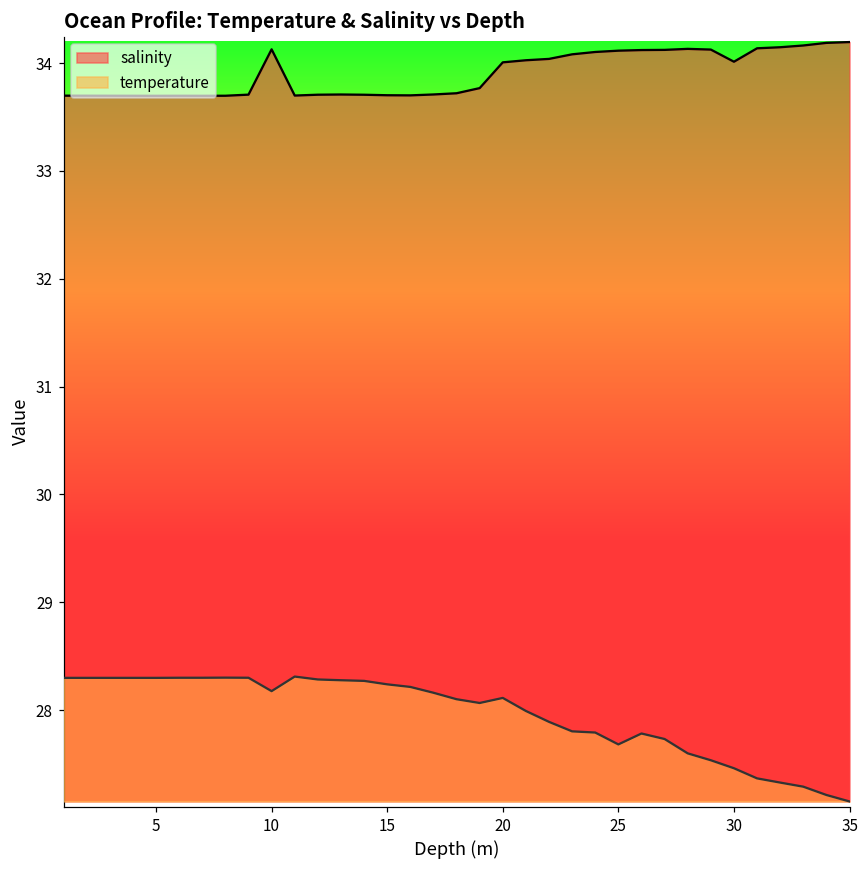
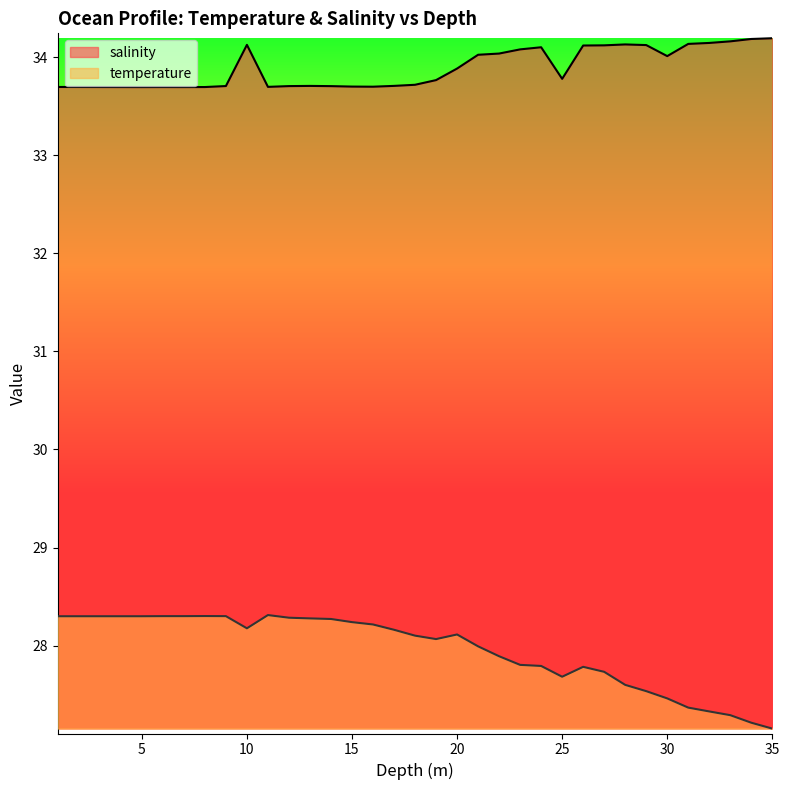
salinity, 20: 34.0 -> 33.9
salinity, 25: 34.1 -> 33.8
